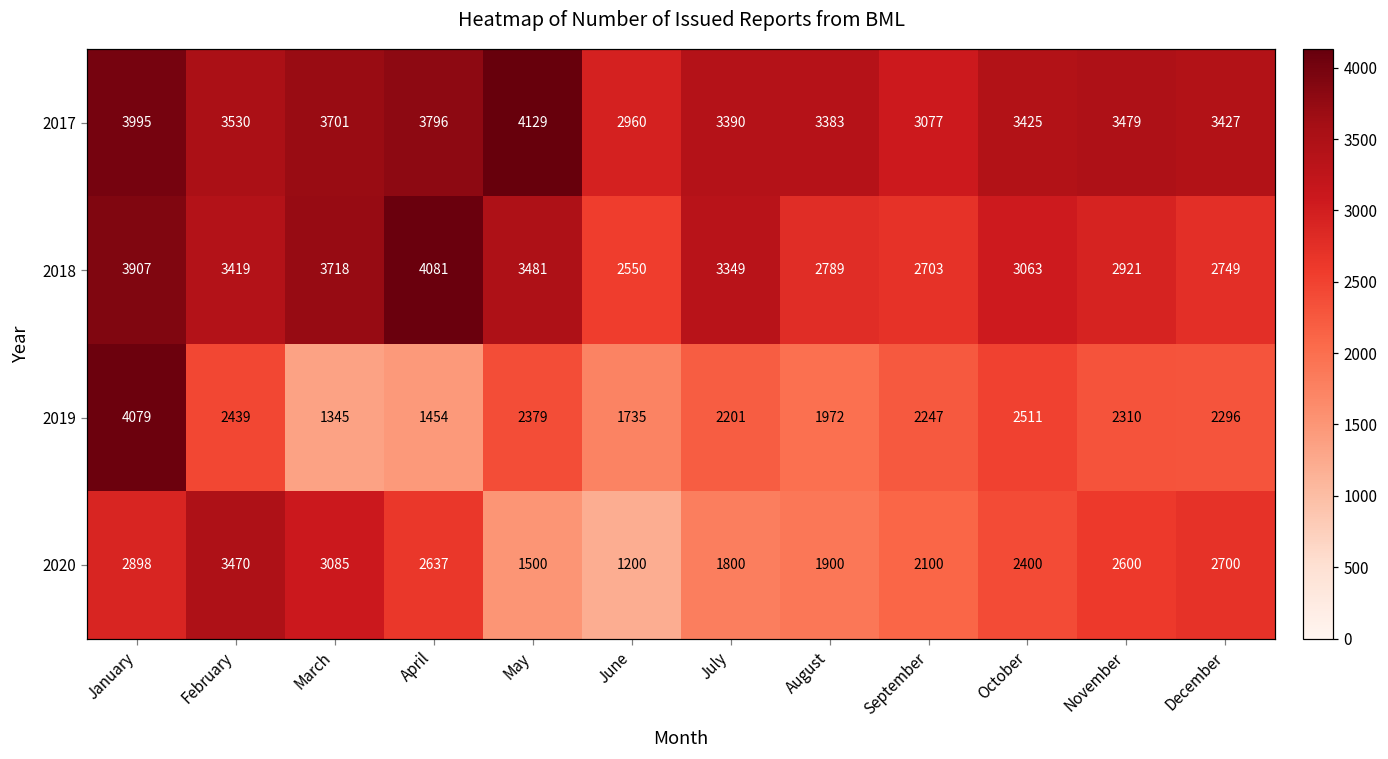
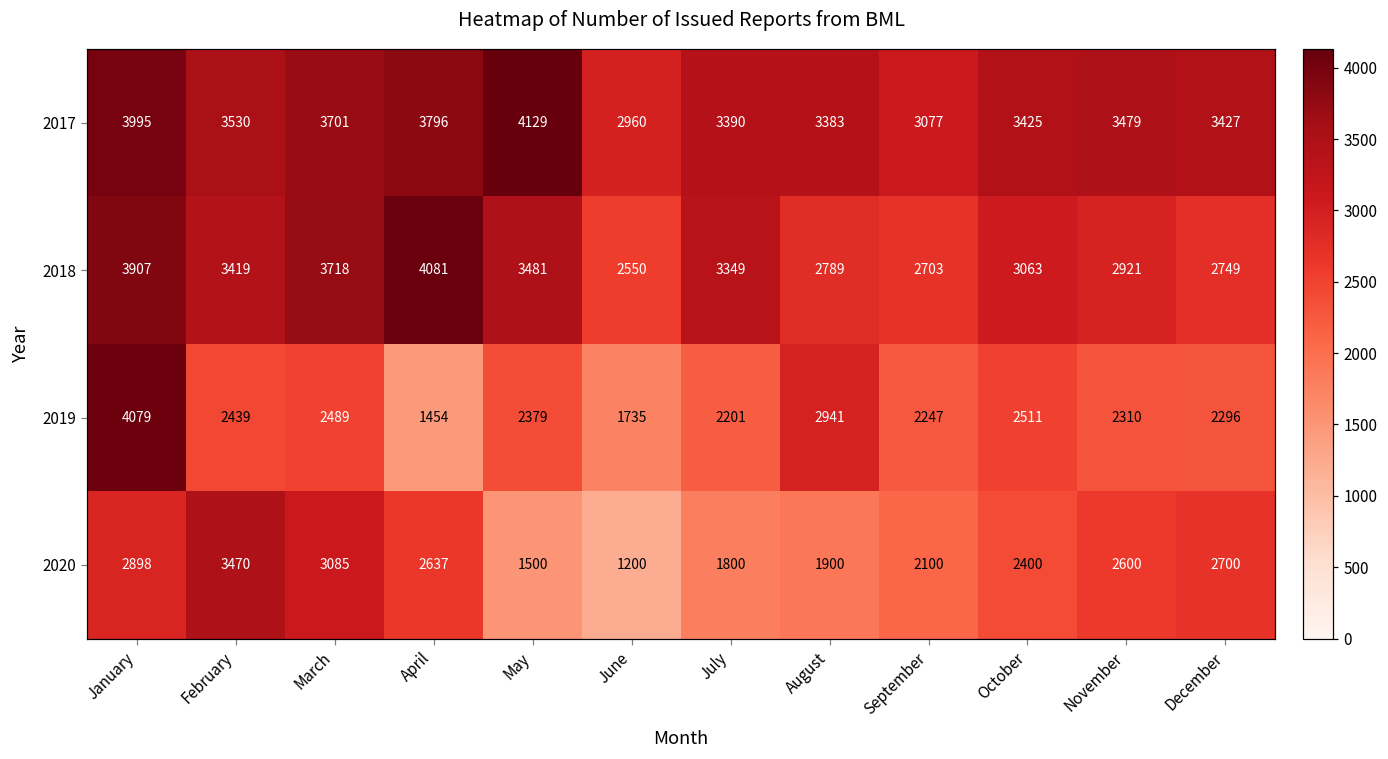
2019, March: 1345 -> 2489
2019, August: 1972 -> 2941
